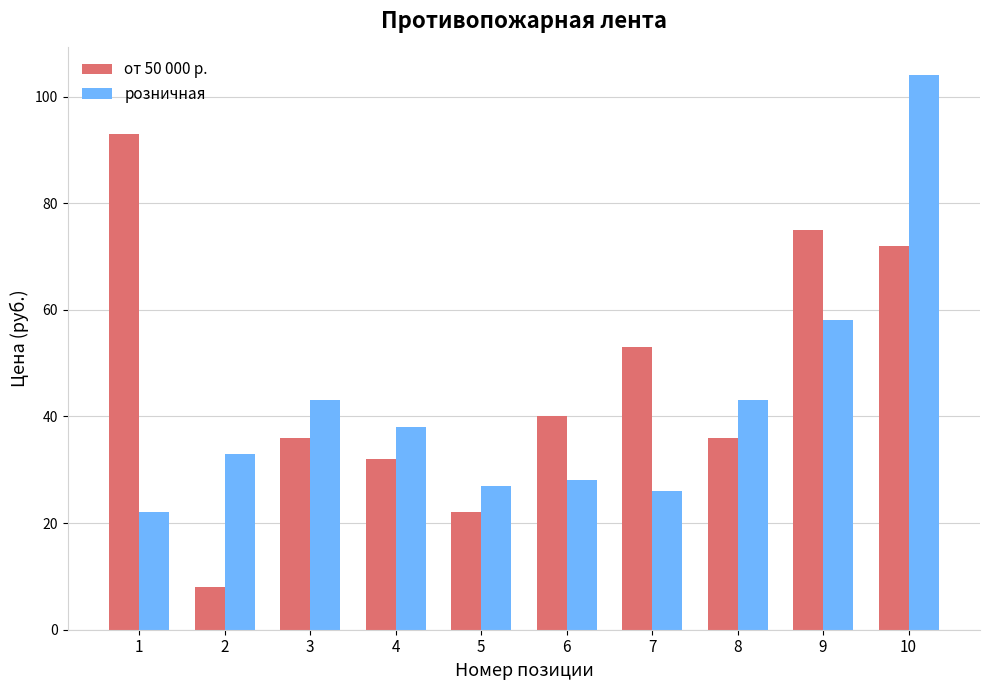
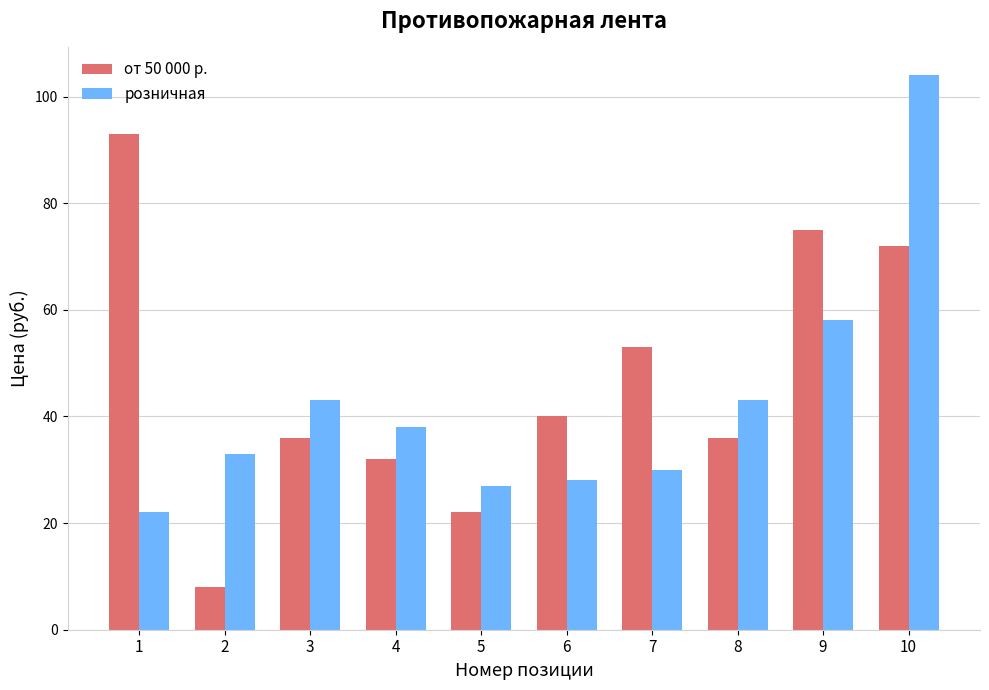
розничная, 7: 26 -> 30
